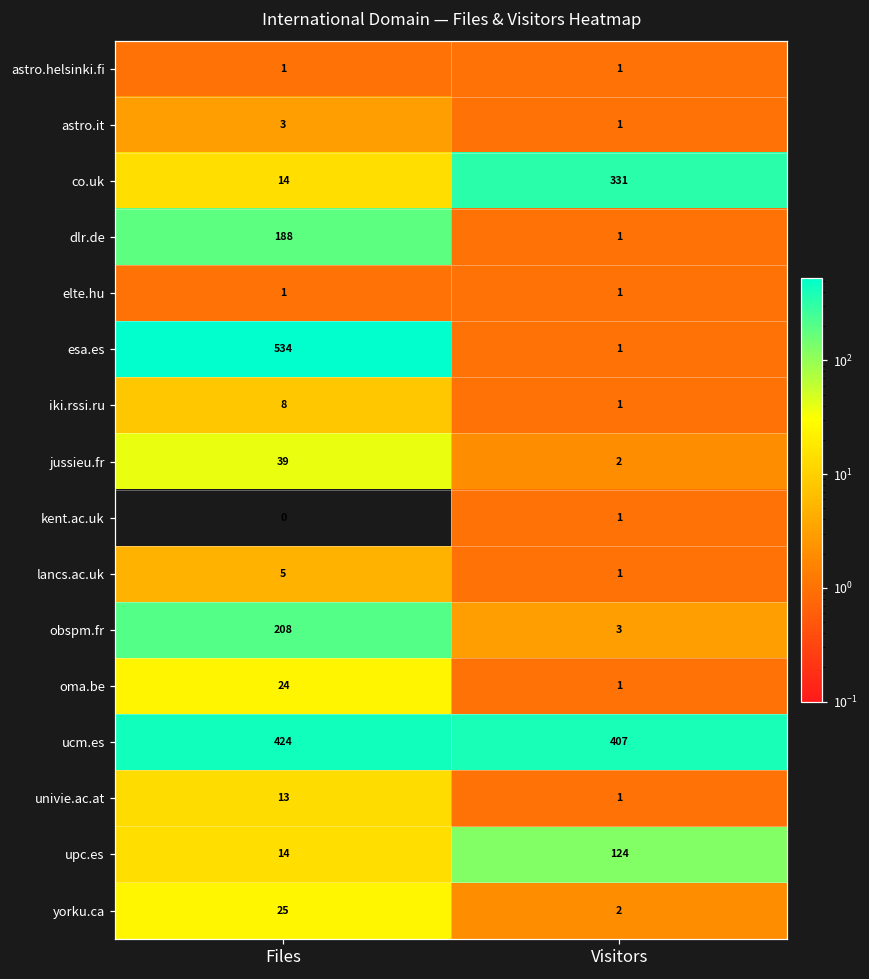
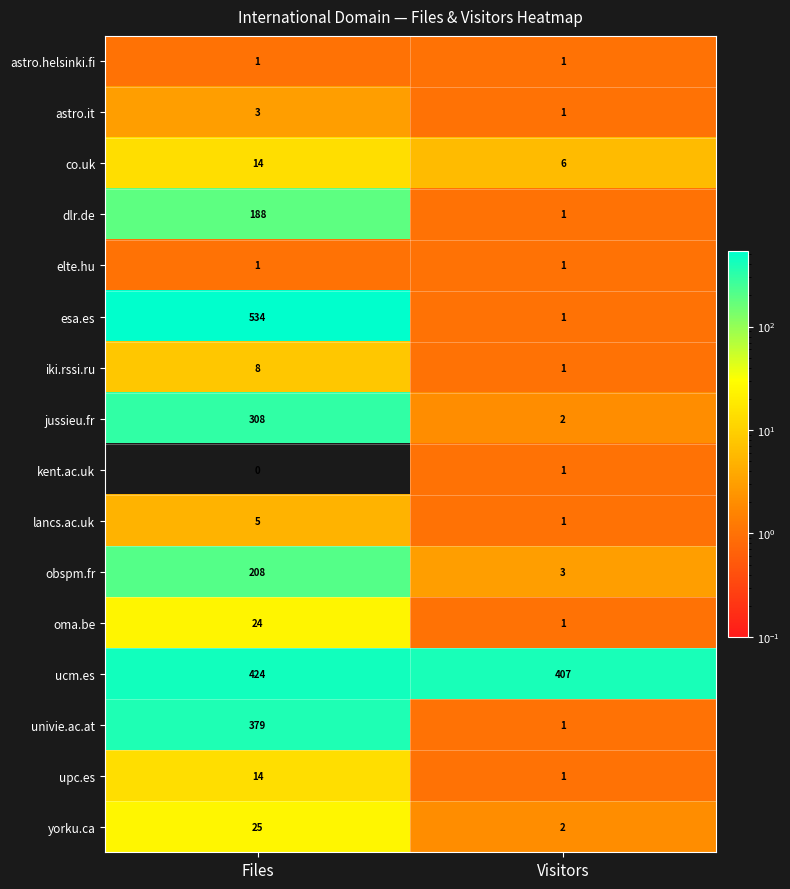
co.uk, Visitors: 331 -> 6
jussieu.fr, Files: 39 -> 308
univie.ac.at, Files: 13 -> 379
upc.es, Visitors: 124 -> 1
